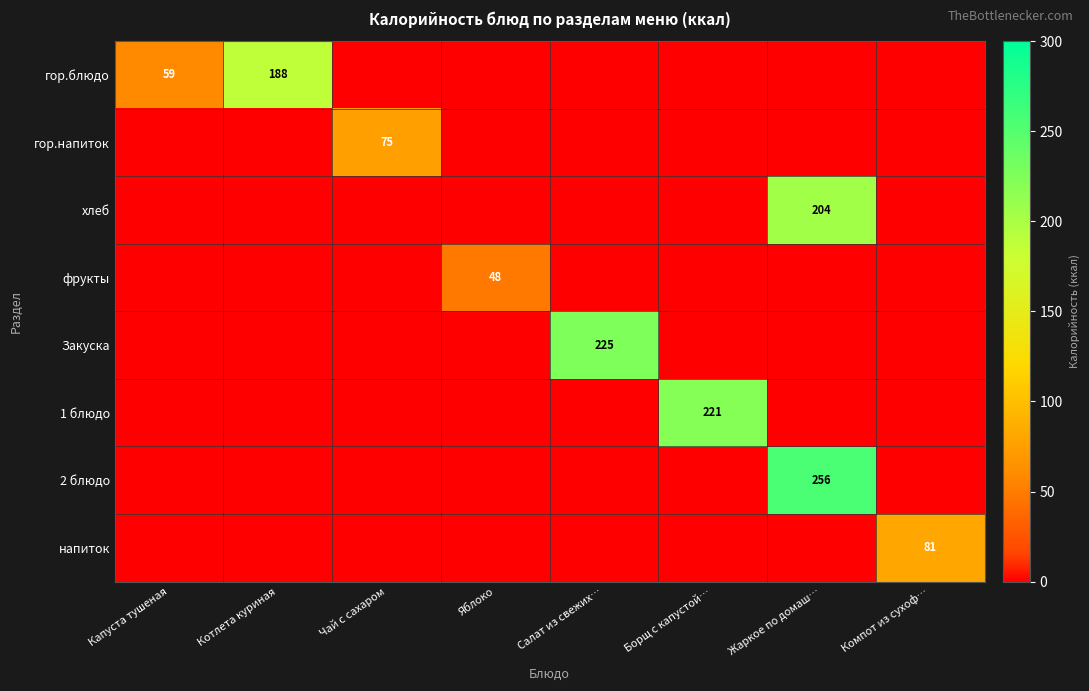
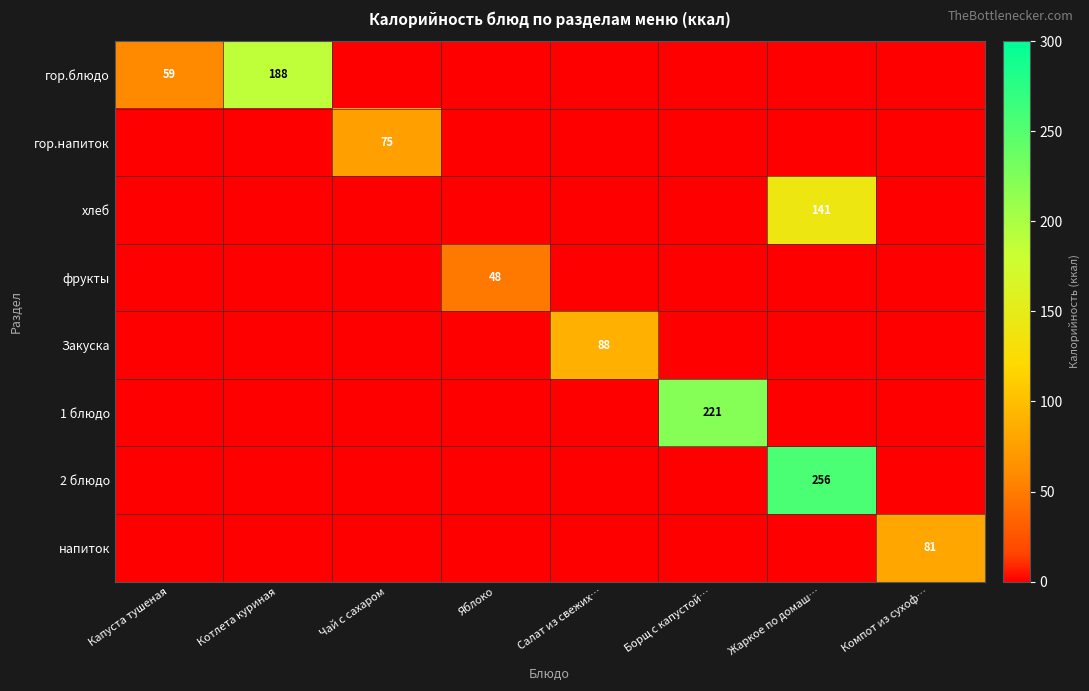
хлеб, Жаркое по домаш…: 204 -> 141
Закуска, Салат из свежих…: 225 -> 88
